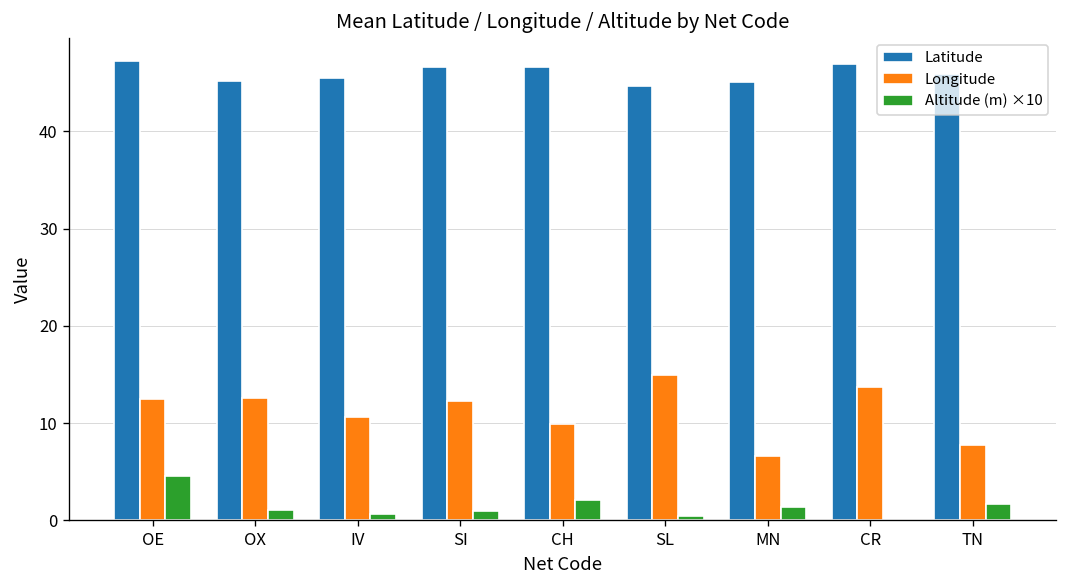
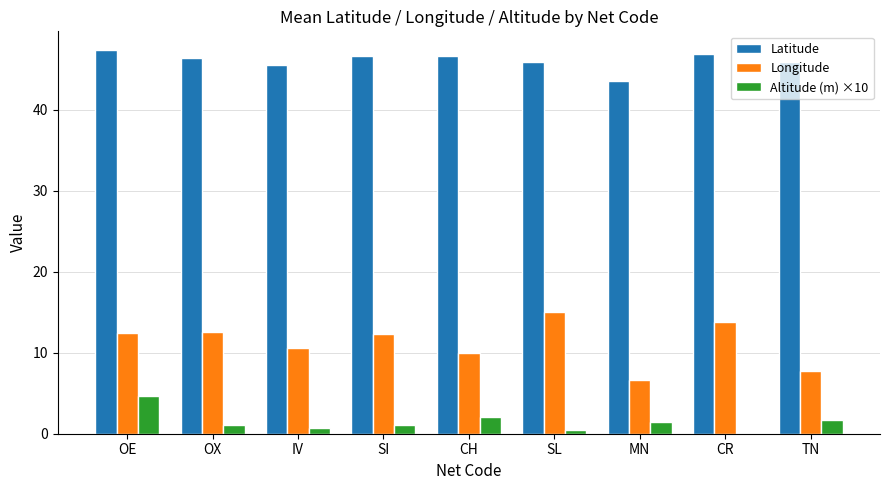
Latitude, OX: 45 -> 46
Latitude, SL: 45 -> 46
Latitude, MN: 45 -> 44
